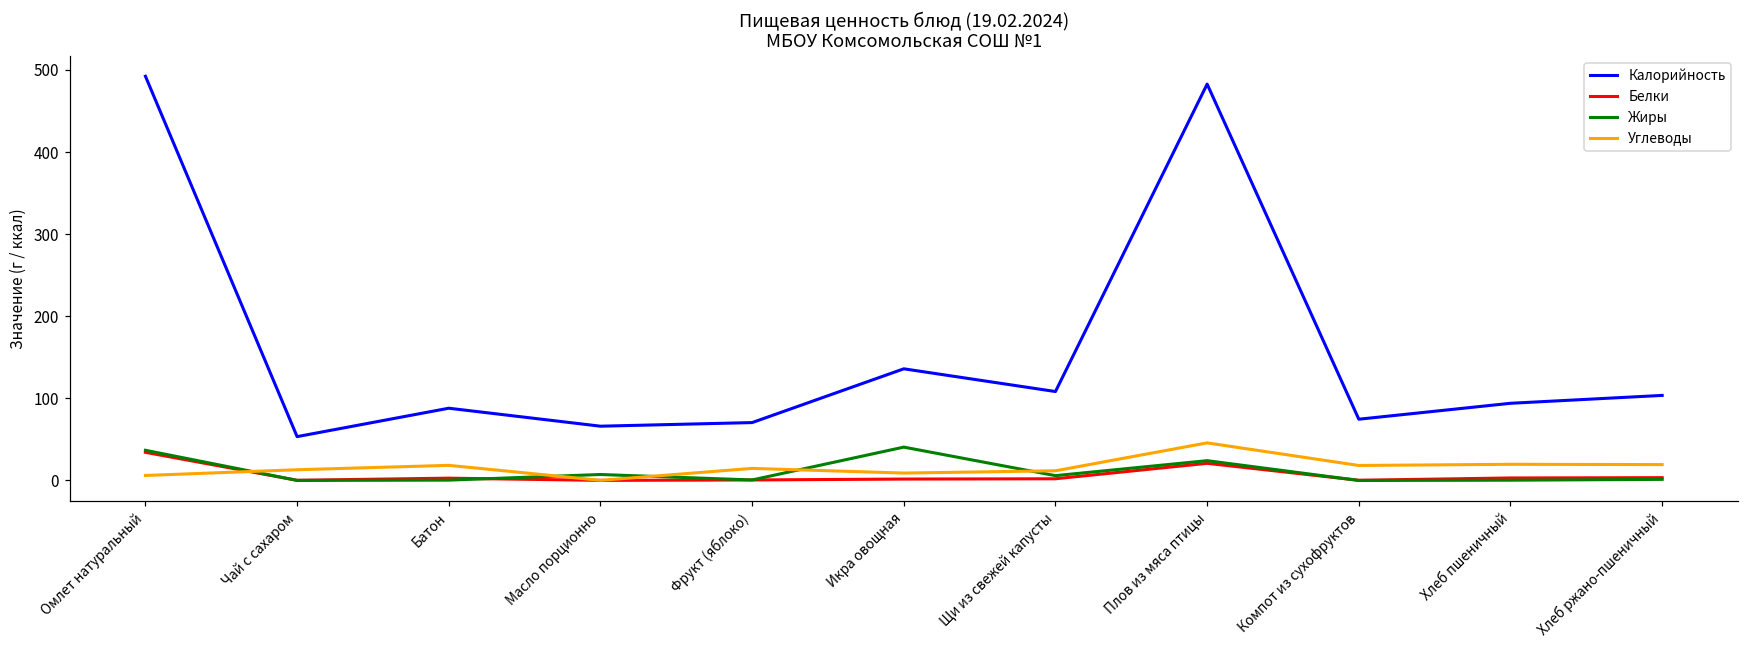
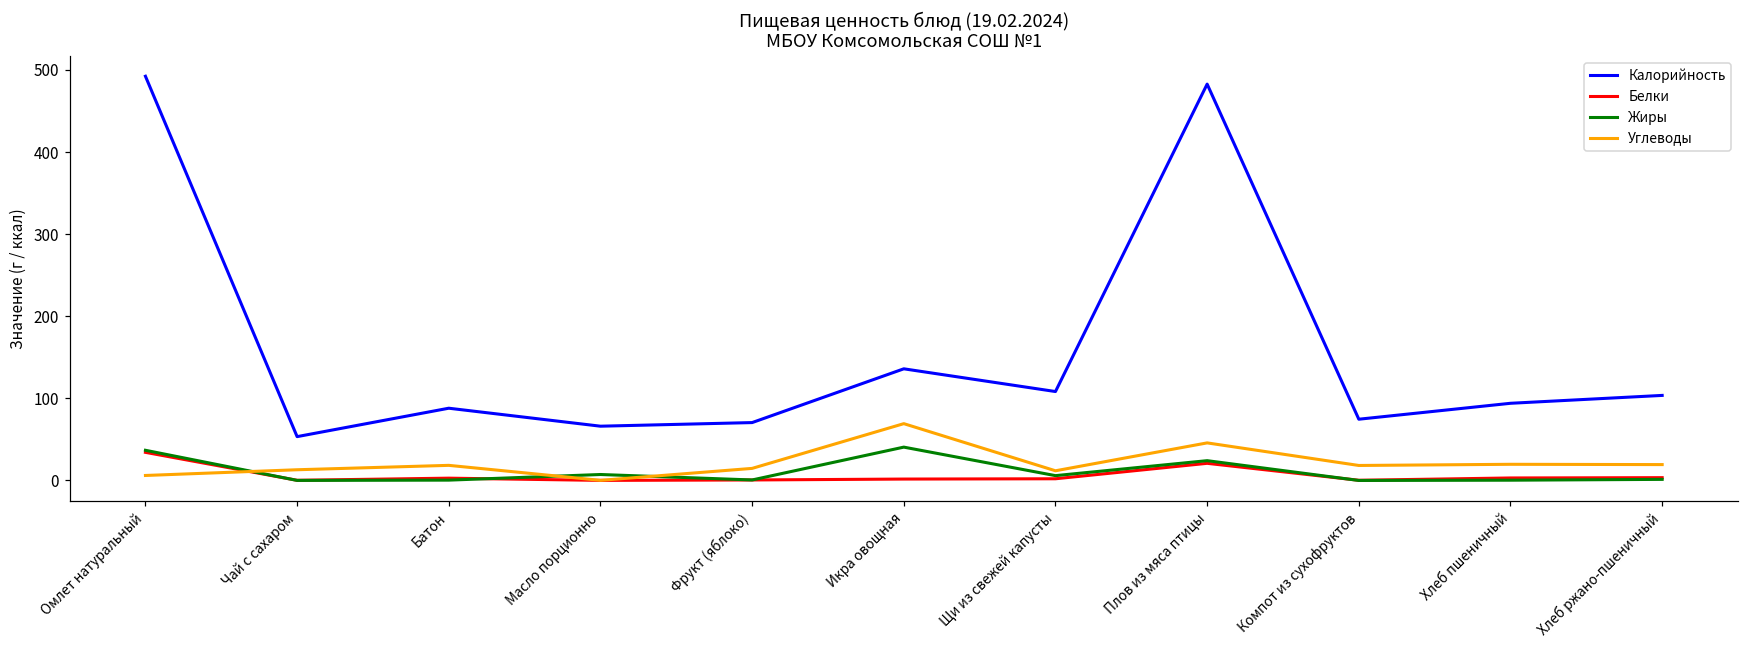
Углеводы, Икра овощная: 10 -> 70
